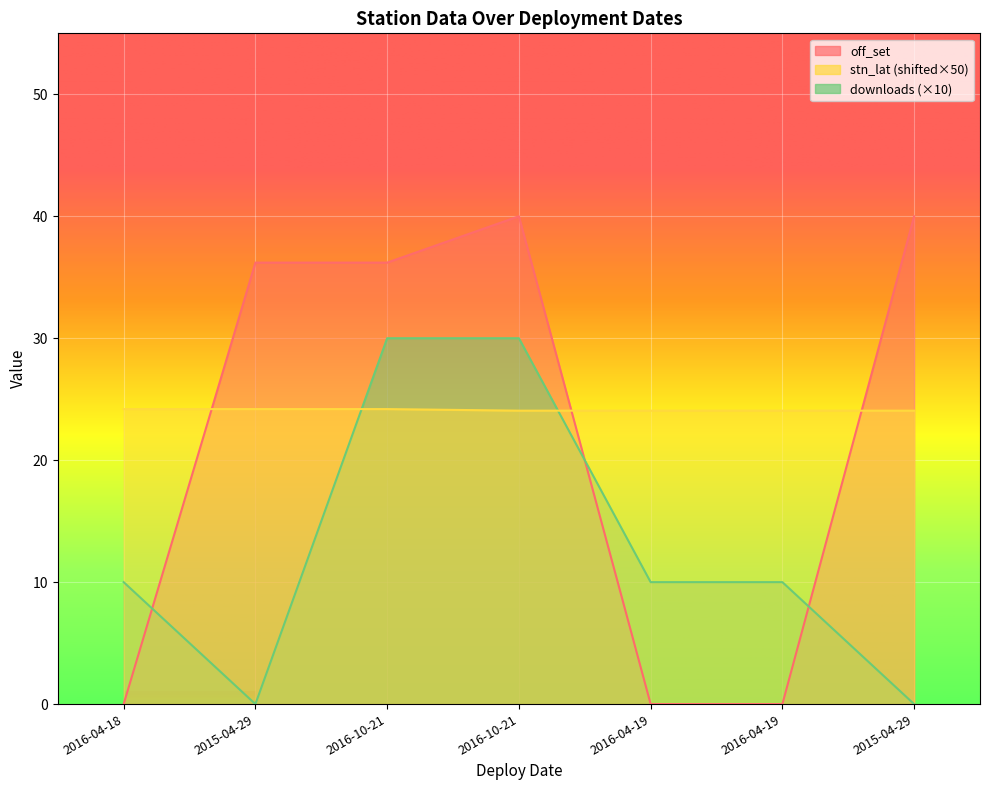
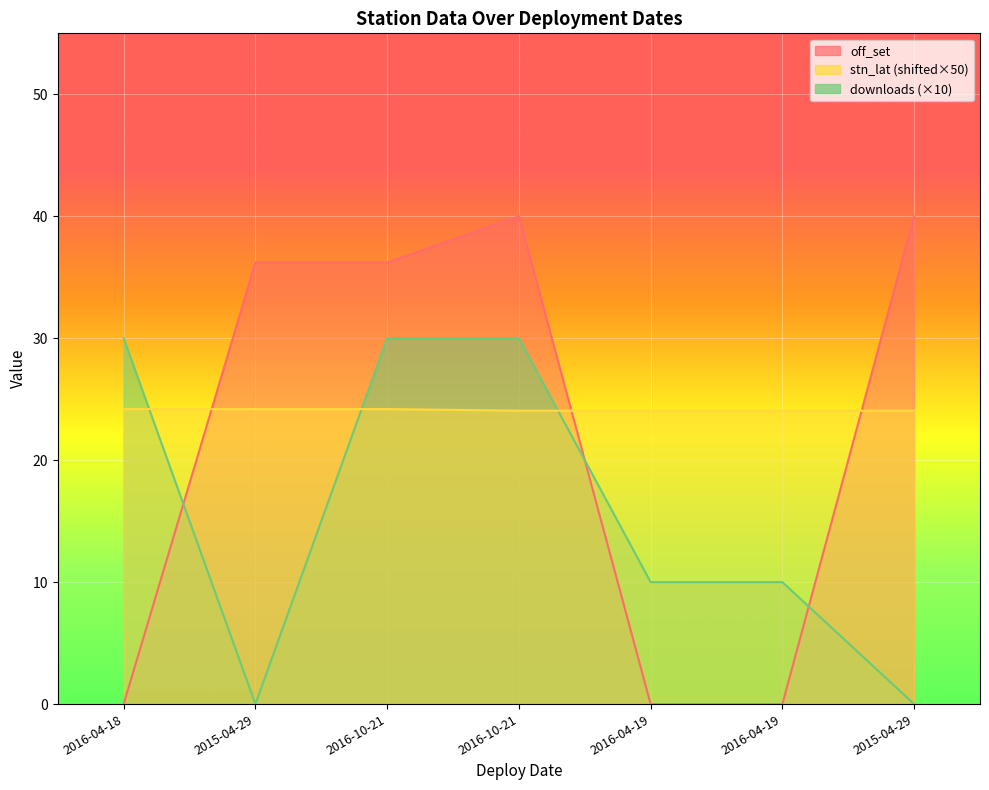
downloads (×10), 2016-04-18: 10.0 -> 30.0
